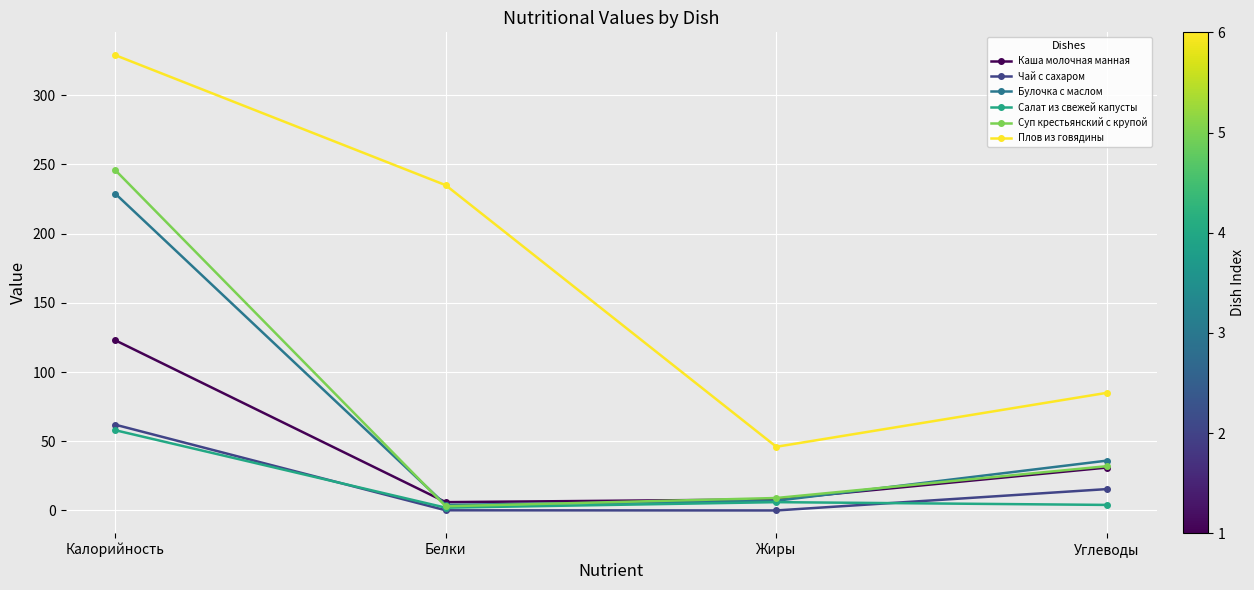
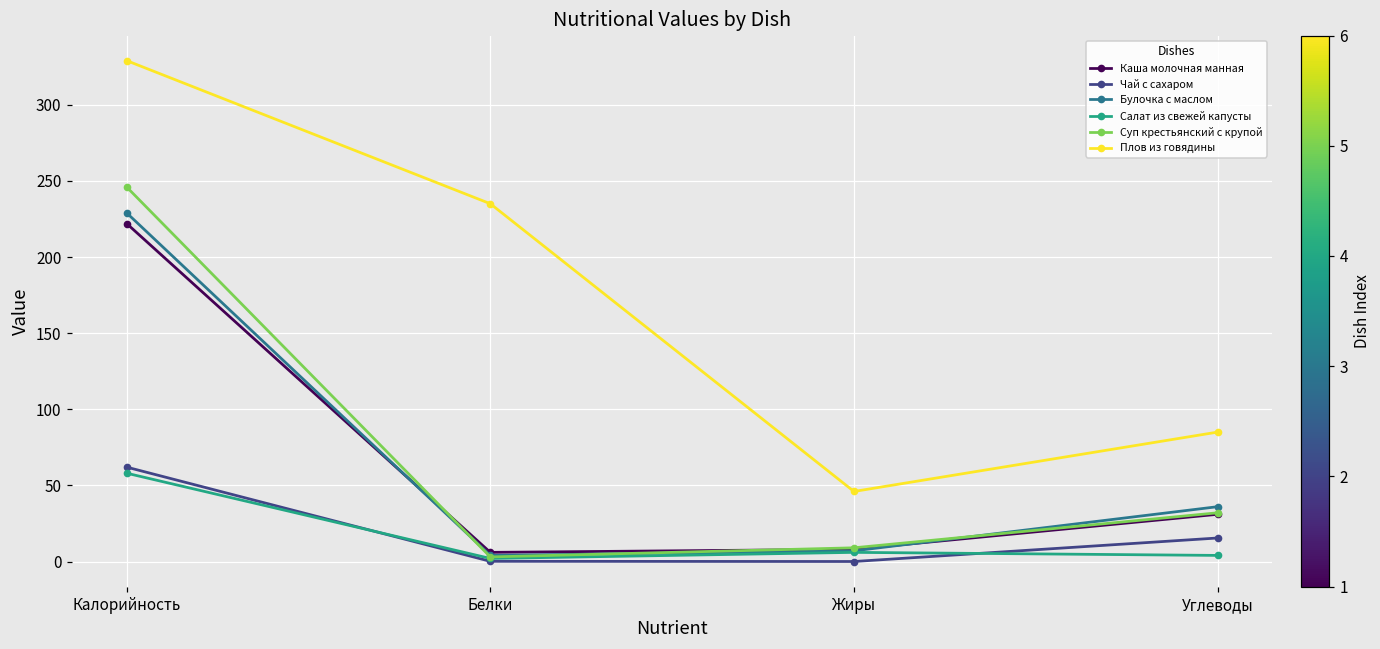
Каша молочная манная, Калорийность: 123 -> 222
